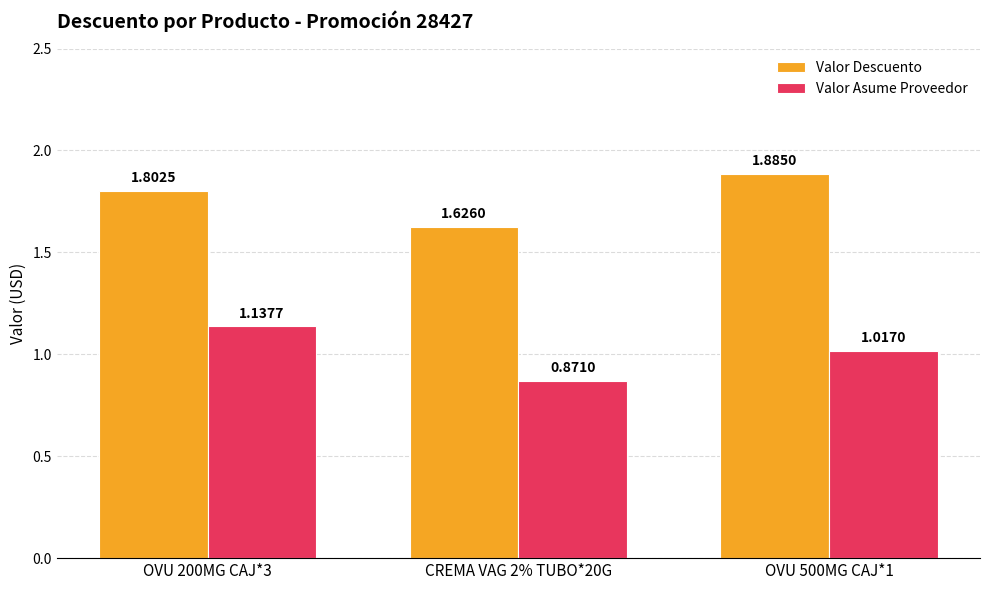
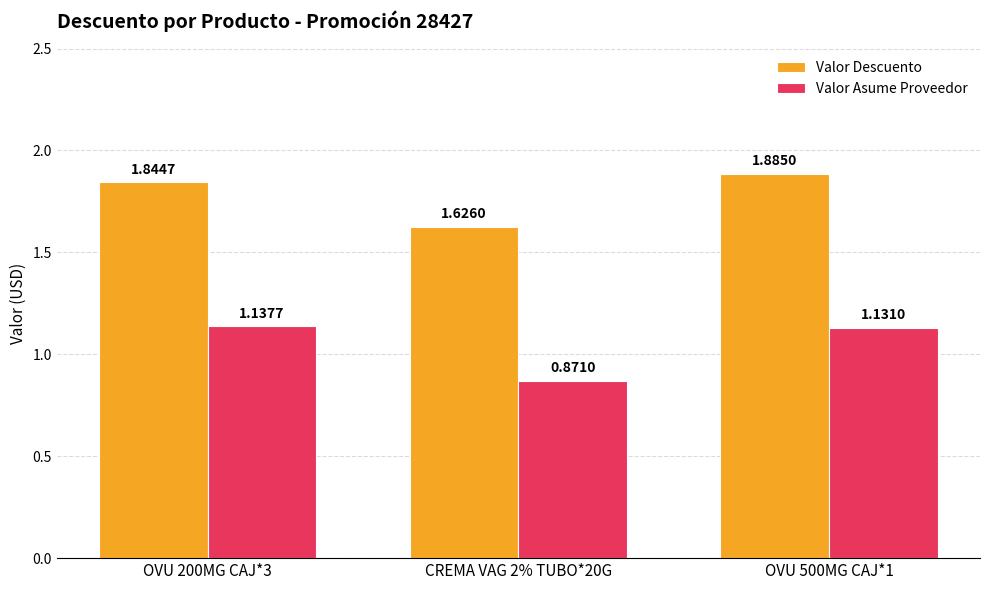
Valor Descuento, OVU 200MG CAJ*3: 1.8025 -> 1.8447
Valor Asume Proveedor, OVU 500MG CAJ*1: 1.0170 -> 1.1310
